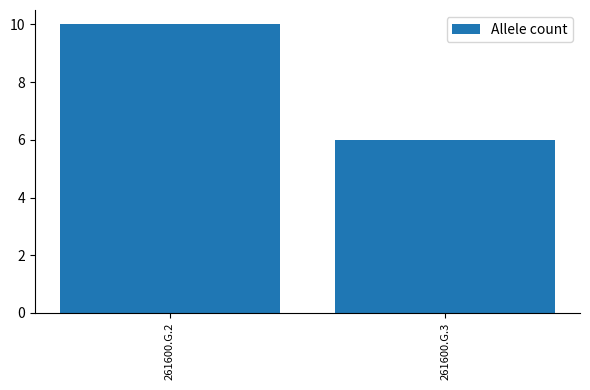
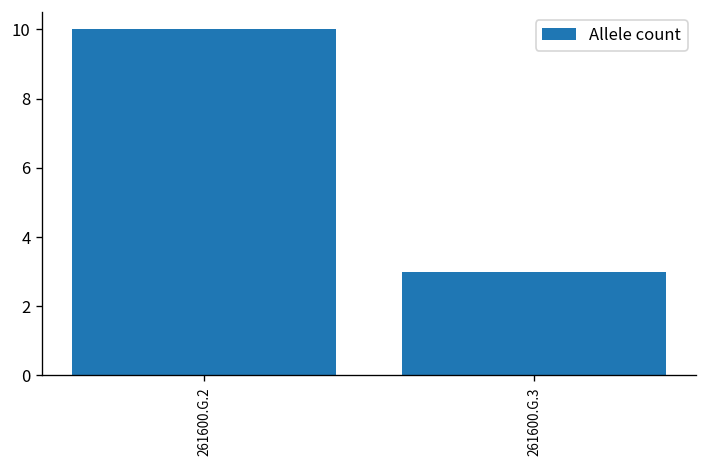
261600.G.3: 6 -> 3
